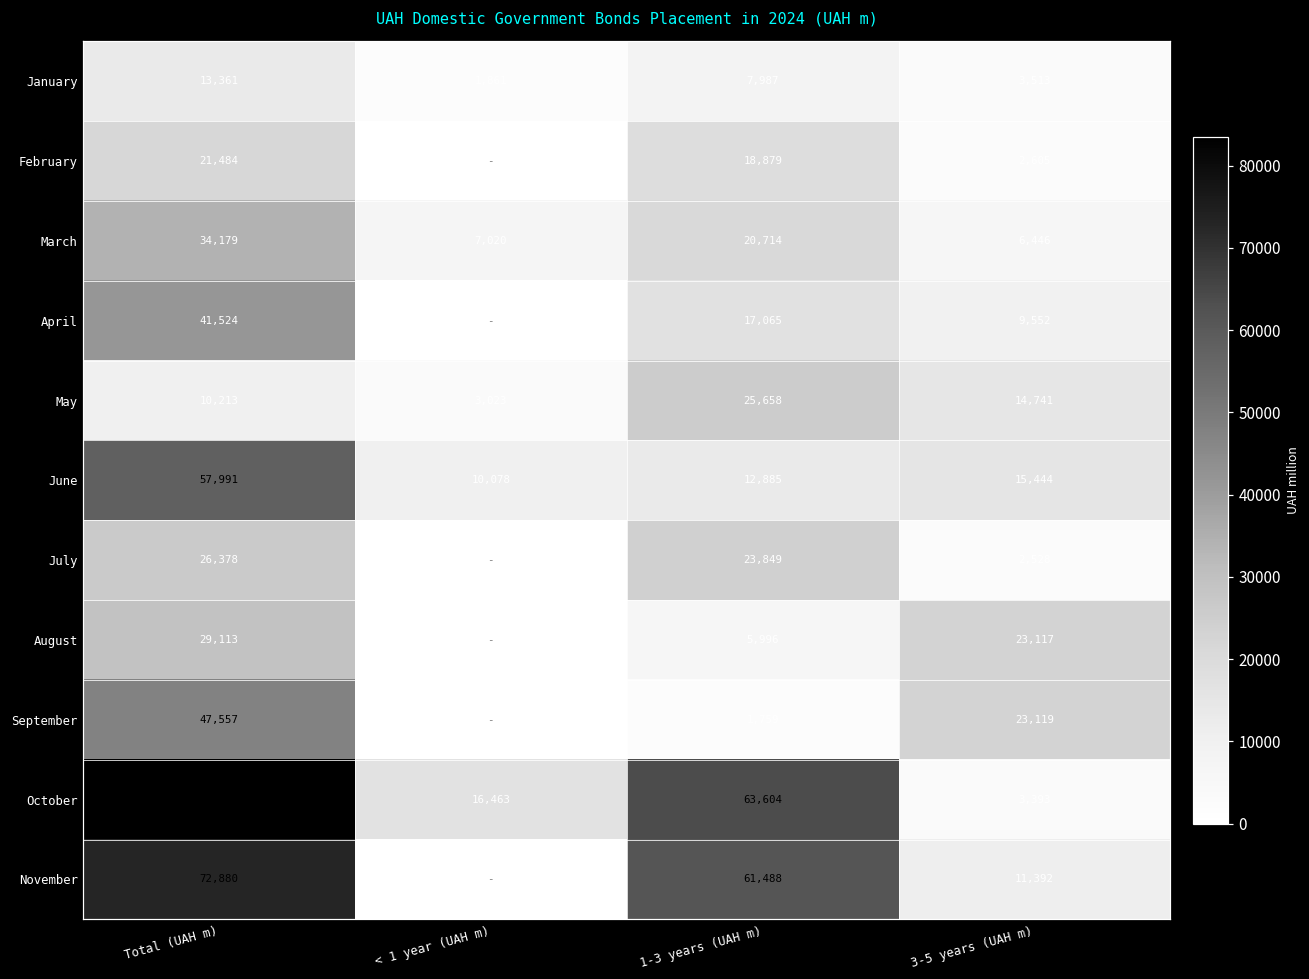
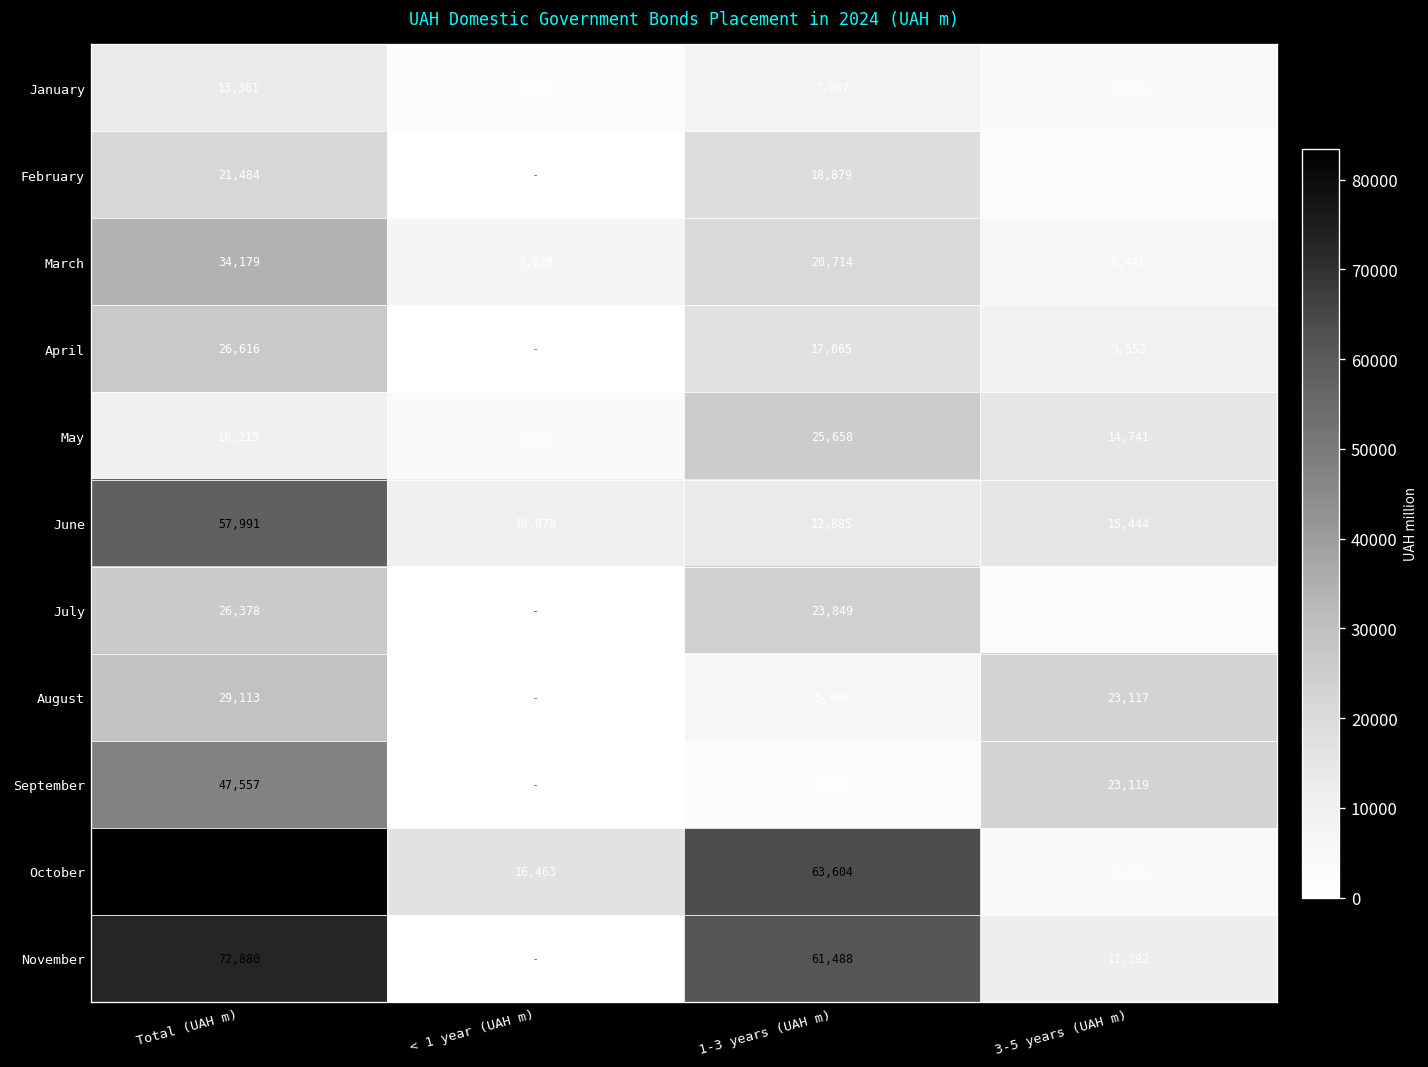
April, Total (UAH m): 41,524 -> 26,616
